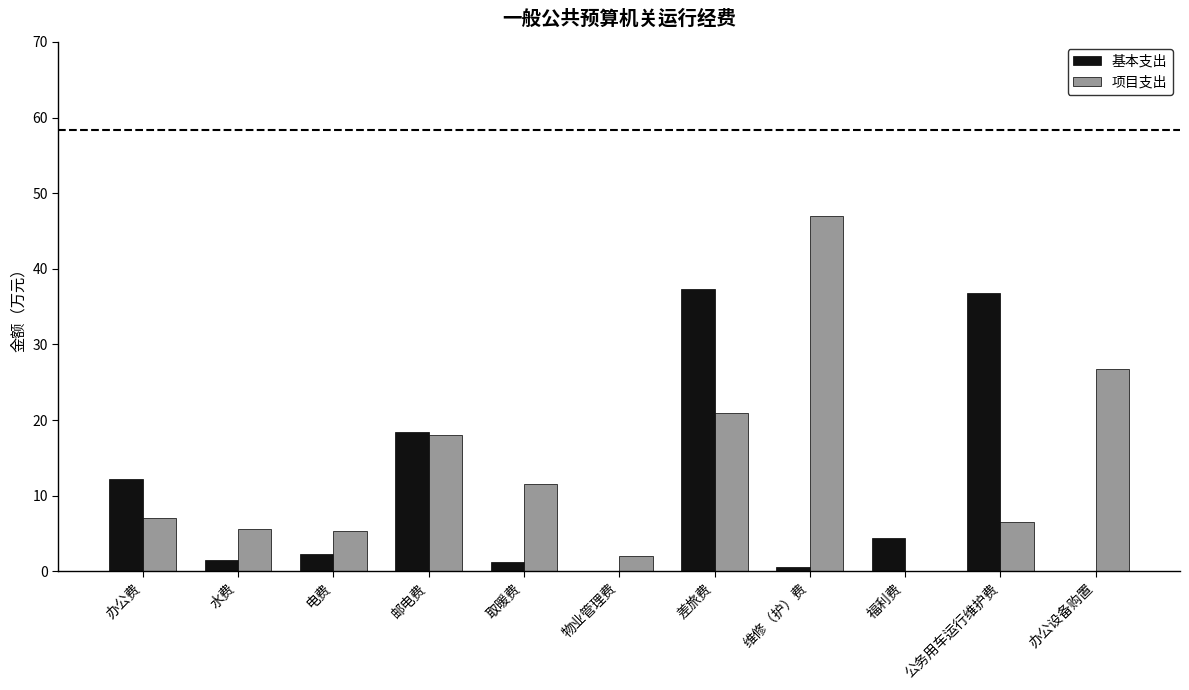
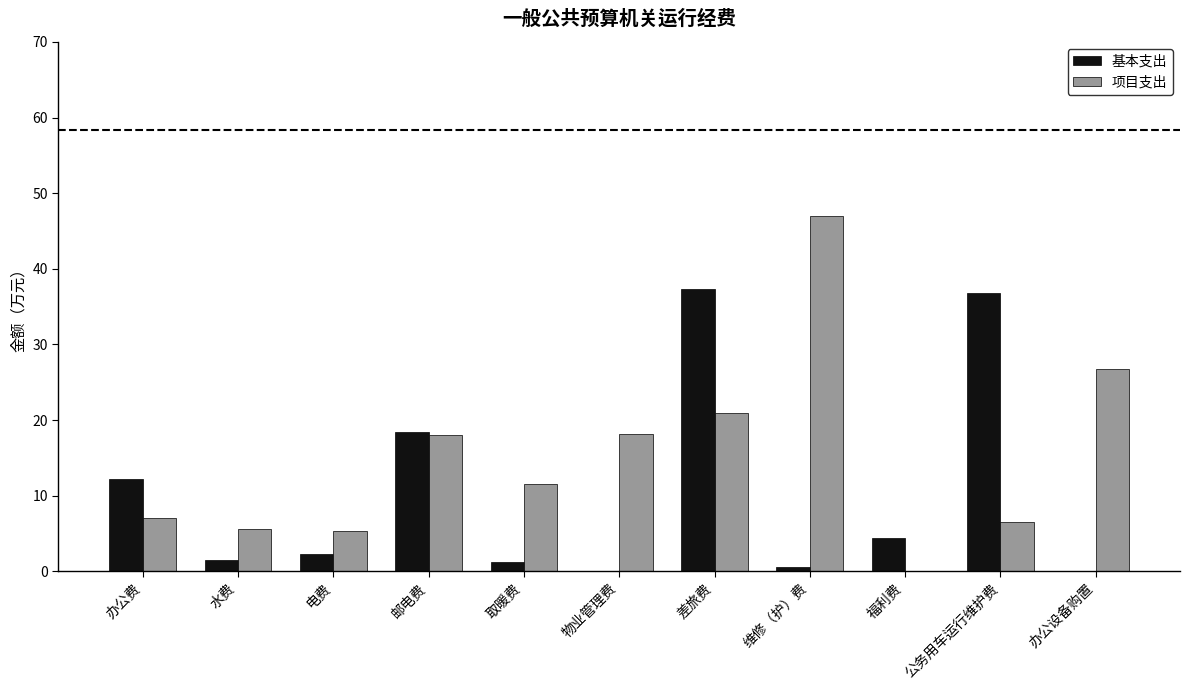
项目支出, 物业管理费: 2 -> 18
